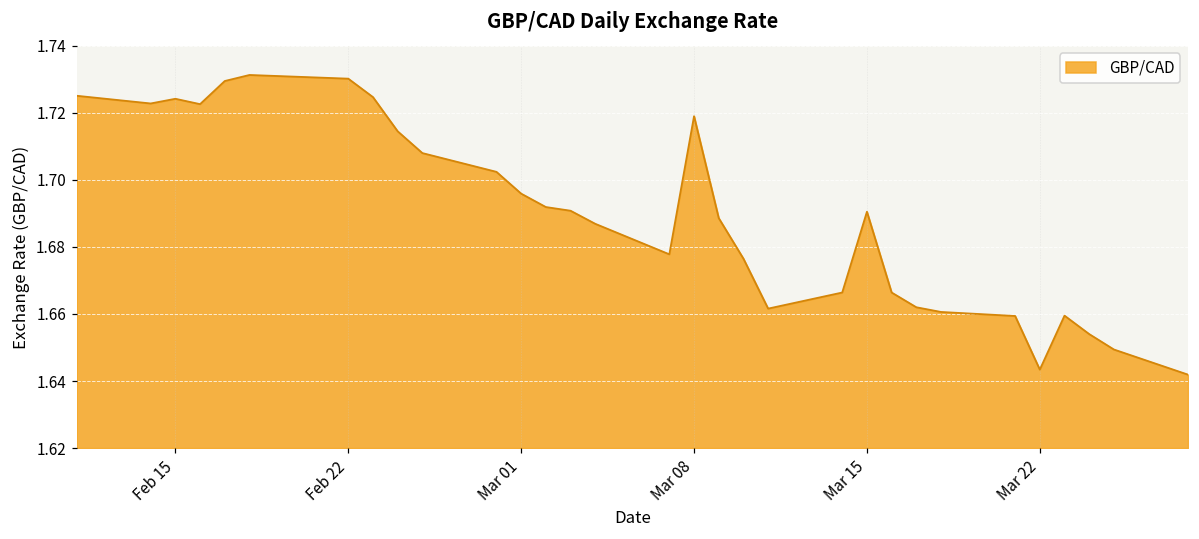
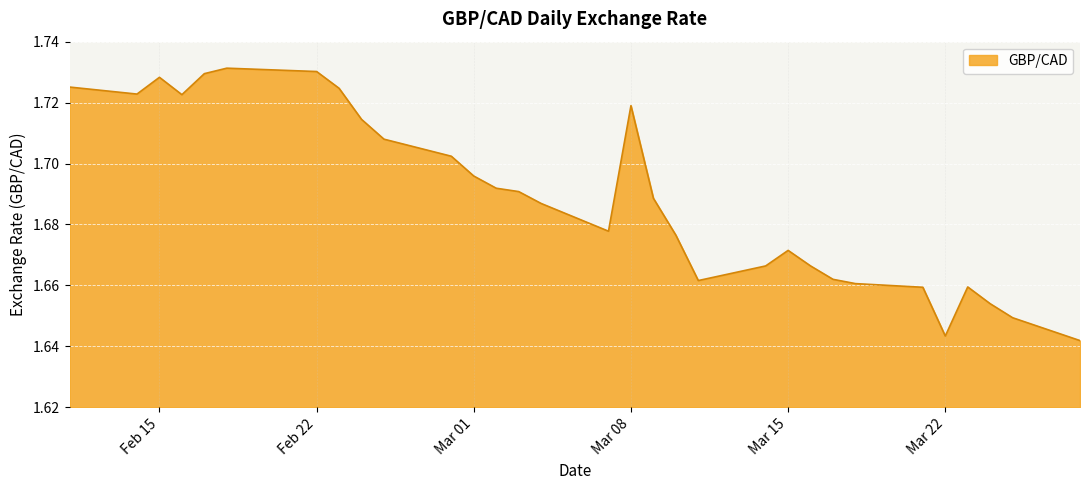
Feb 15: 1.724 -> 1.728
Mar 15: 1.691 -> 1.672
